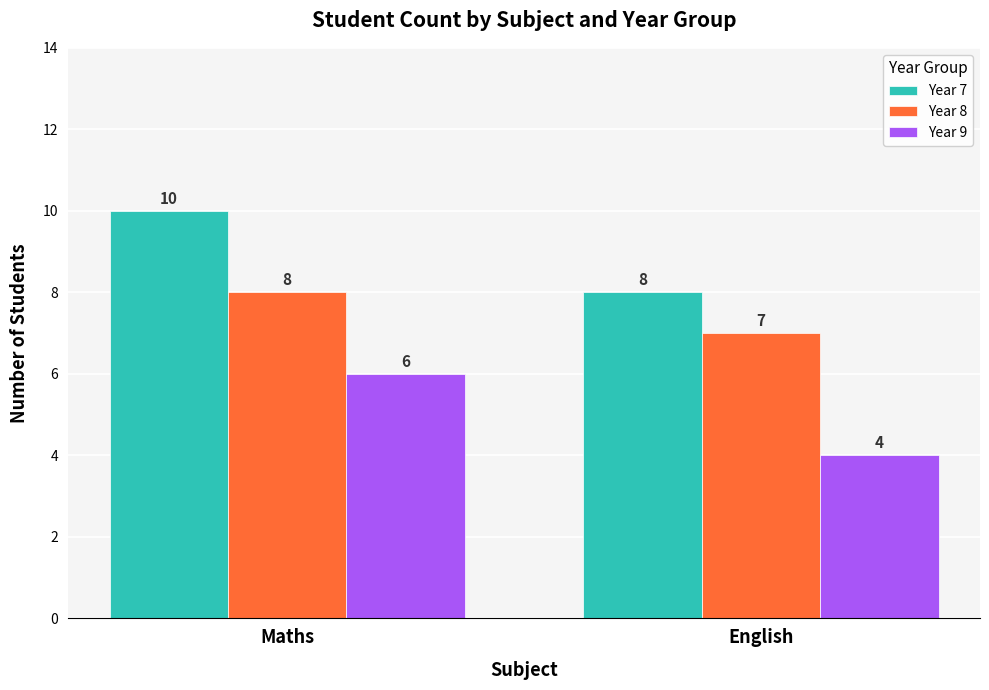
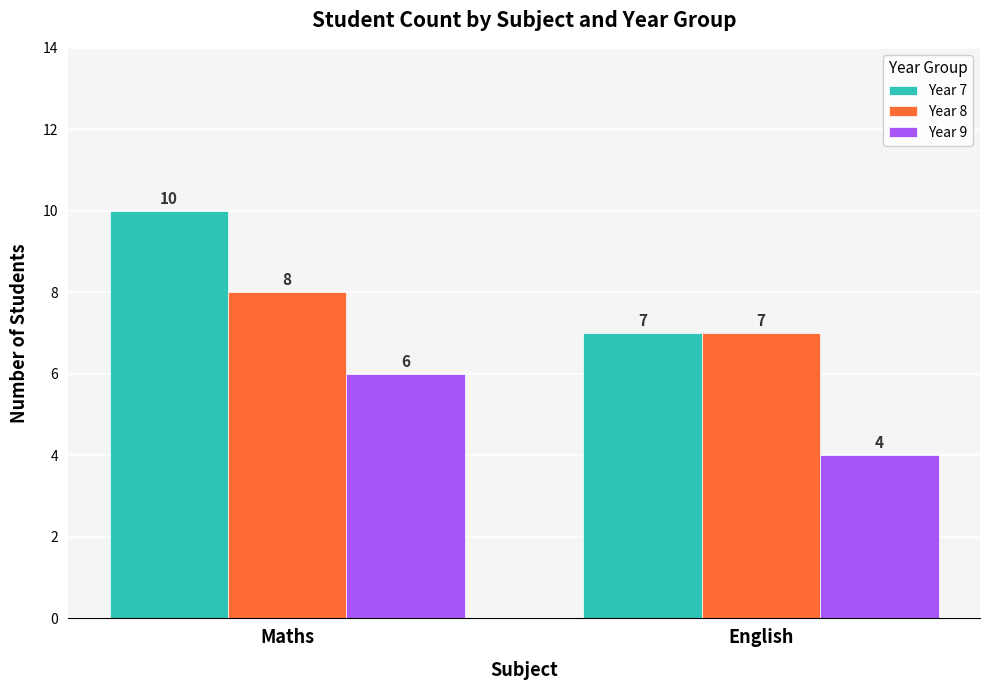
Year 7, English: 8 -> 7
